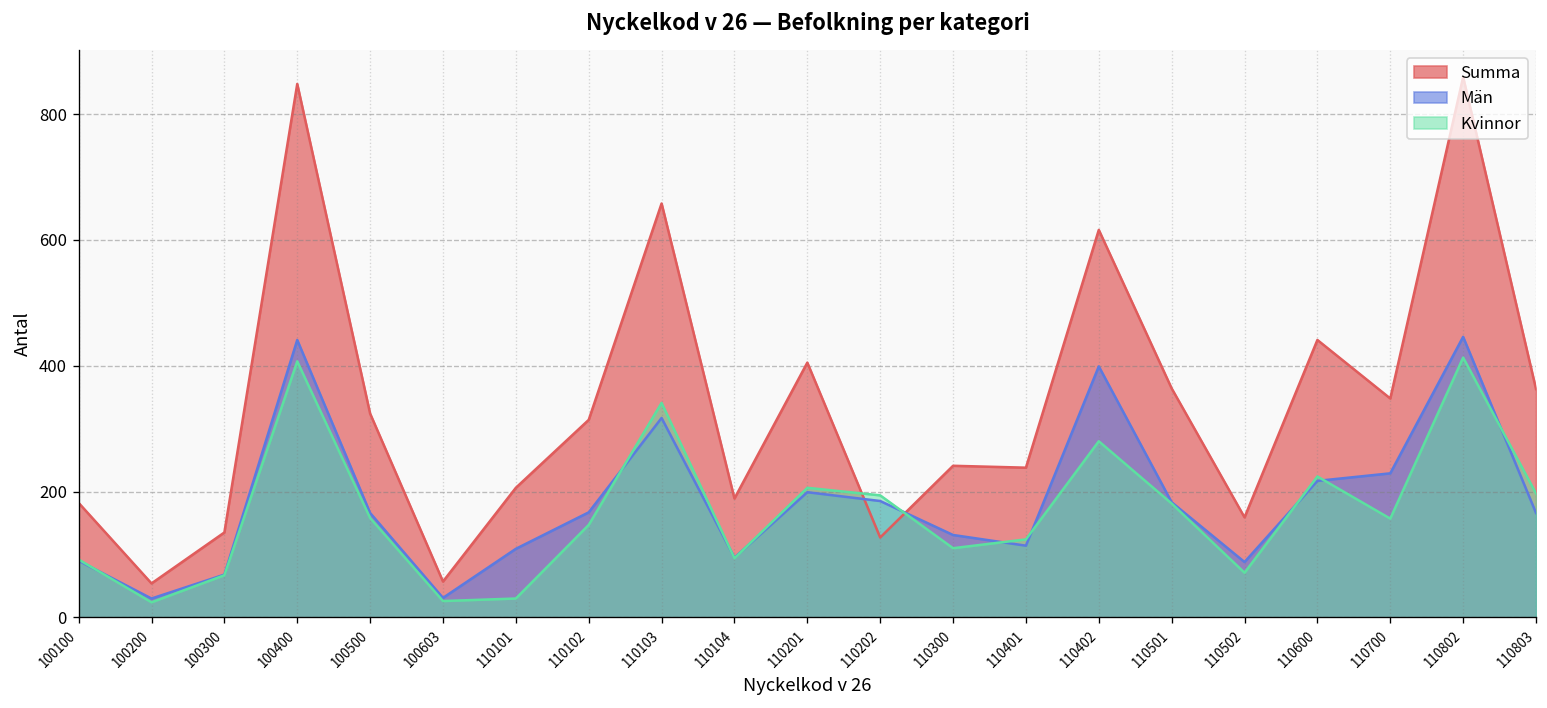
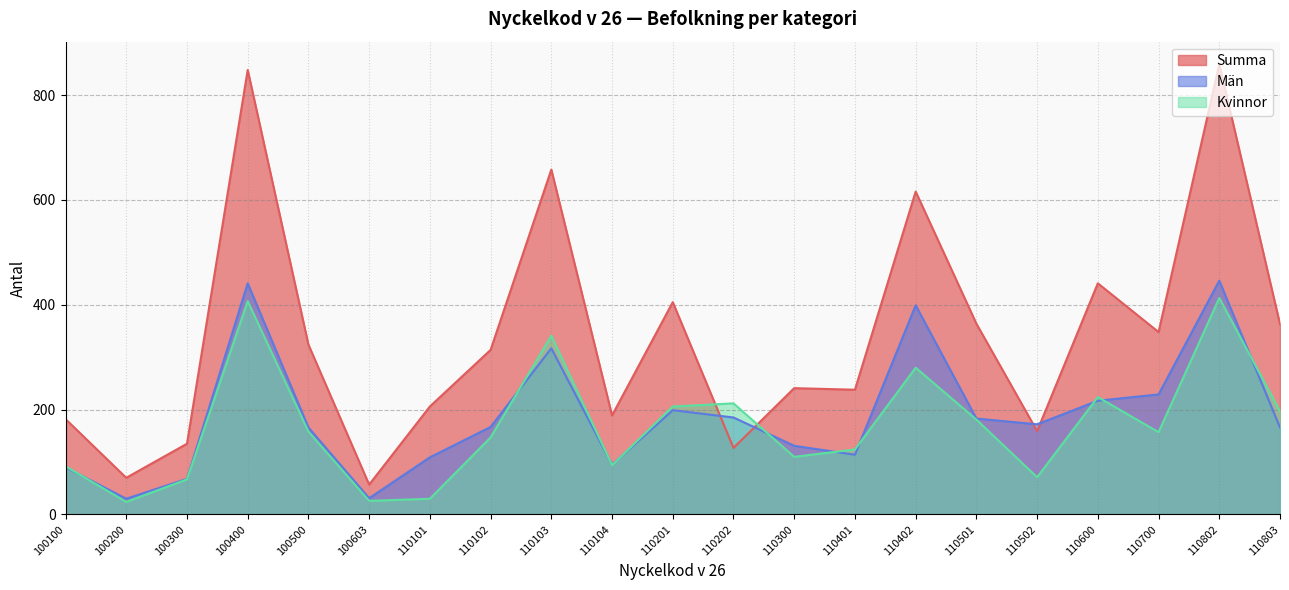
Summa, 100200: 50 -> 70
Kvinnor, 110202: 190 -> 210
Män, 110502: 90 -> 170
